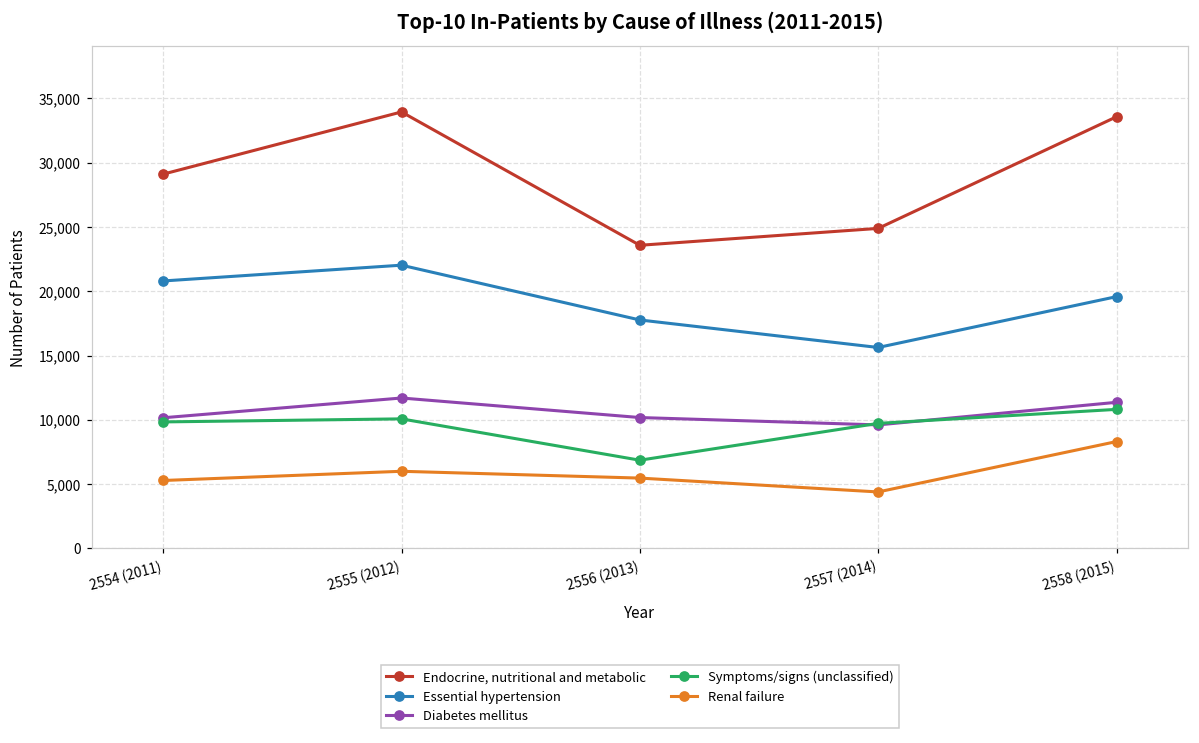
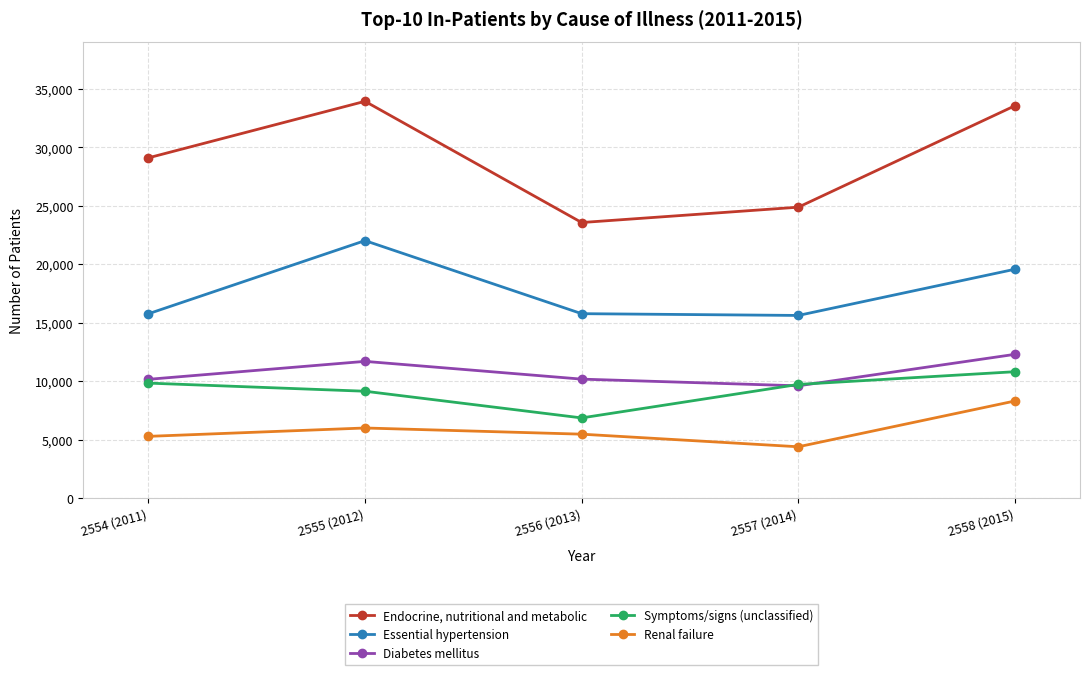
Essential hypertension, 2554 (2011): 20,800 -> 15,800
Symptoms/signs (unclassified), 2555 (2012): 10,100 -> 9,100
Essential hypertension, 2556 (2013): 17,800 -> 15,800
Diabetes mellitus, 2558 (2015): 11,400 -> 12,300
